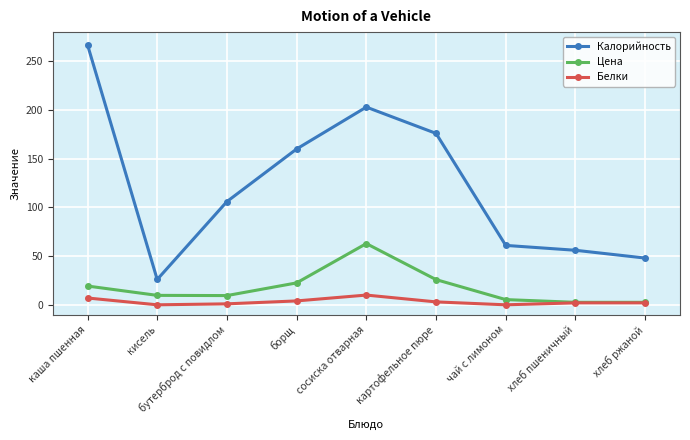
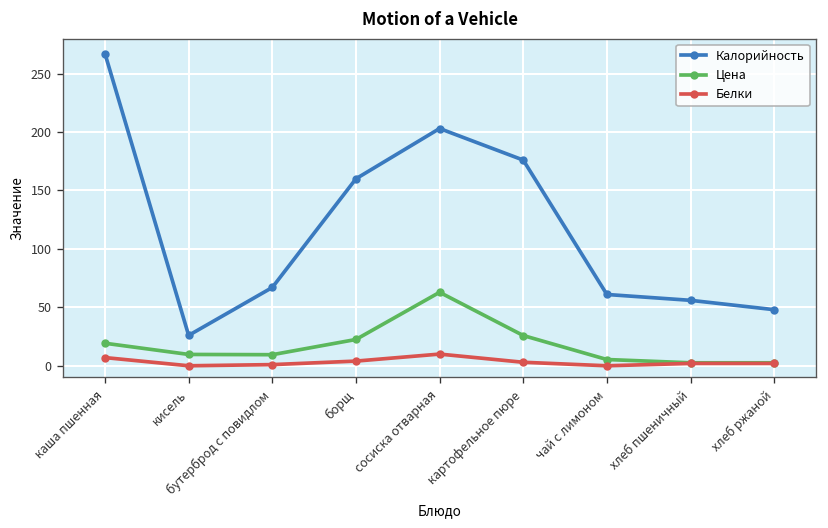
Калорийность, бутерброд с повидлом: 110 -> 70
